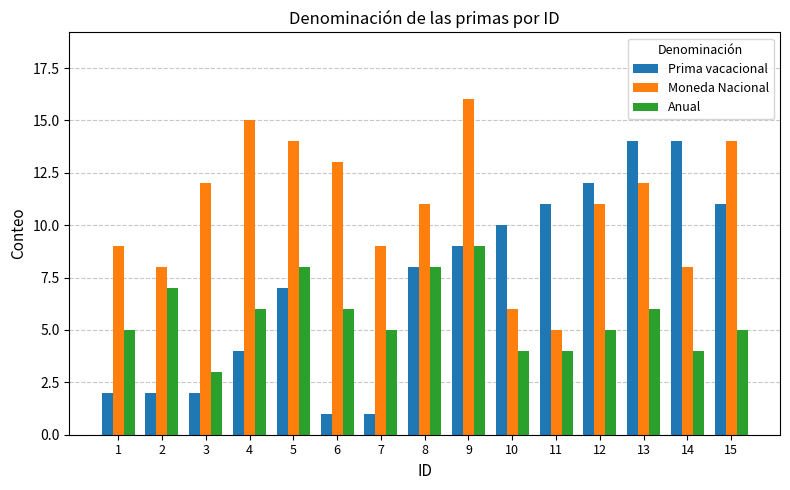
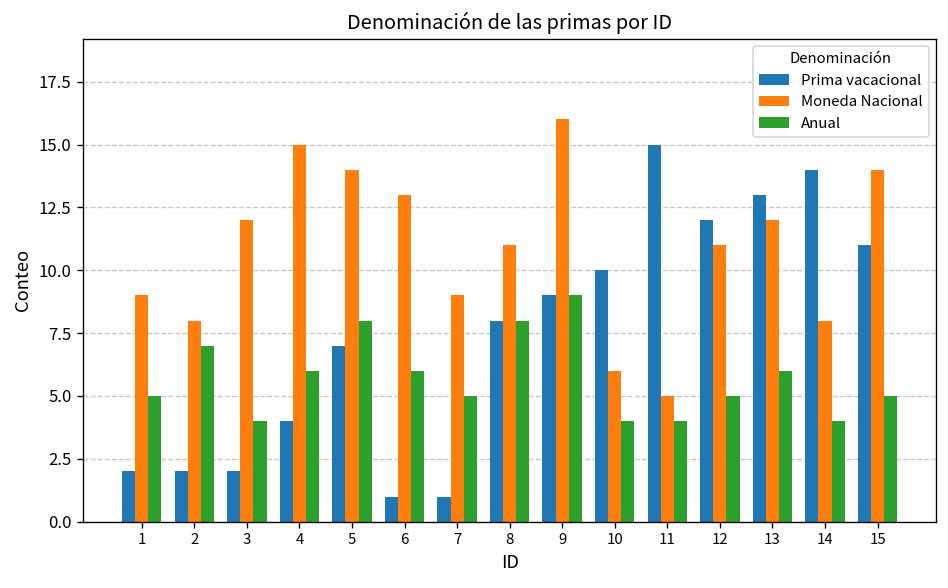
Anual, 3: 3 -> 4
Prima vacacional, 11: 11 -> 15
Prima vacacional, 13: 14 -> 13
